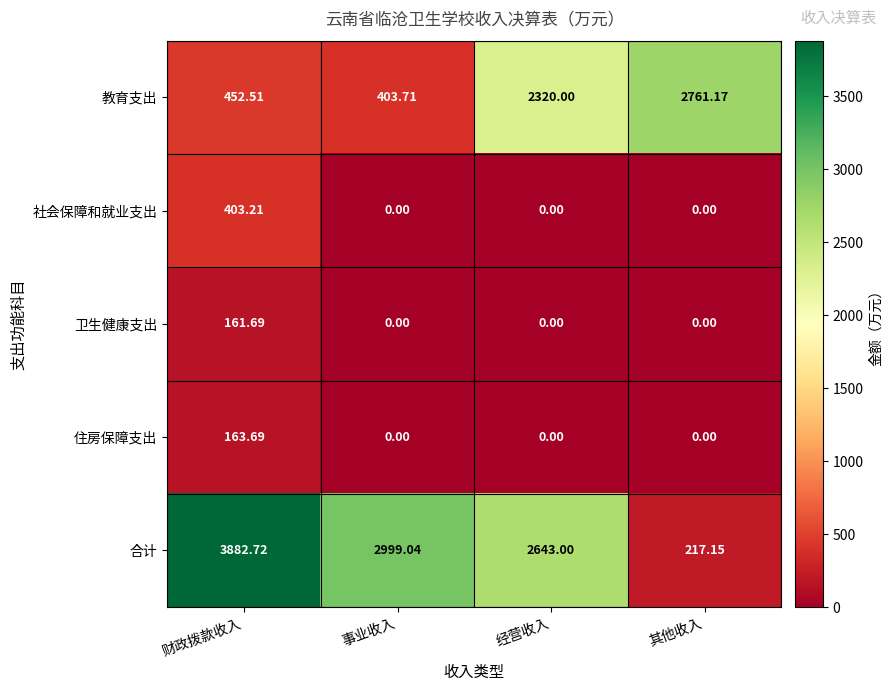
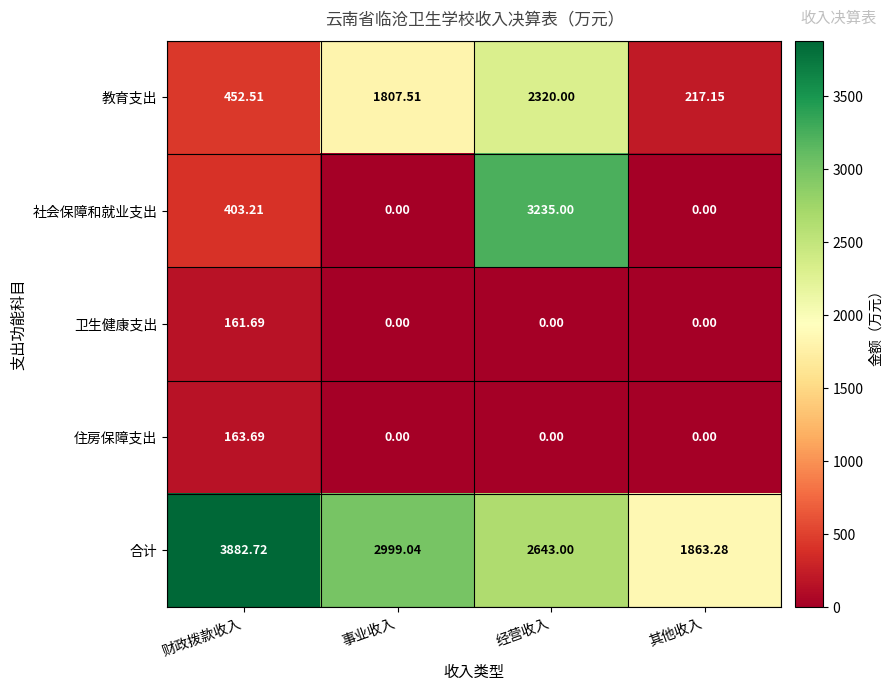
教育支出, 事业收入: 403.71 -> 1807.51
教育支出, 其他收入: 2761.17 -> 217.15
社会保障和就业支出, 经营收入: 0.00 -> 3235.00
合计, 其他收入: 217.15 -> 1863.28
